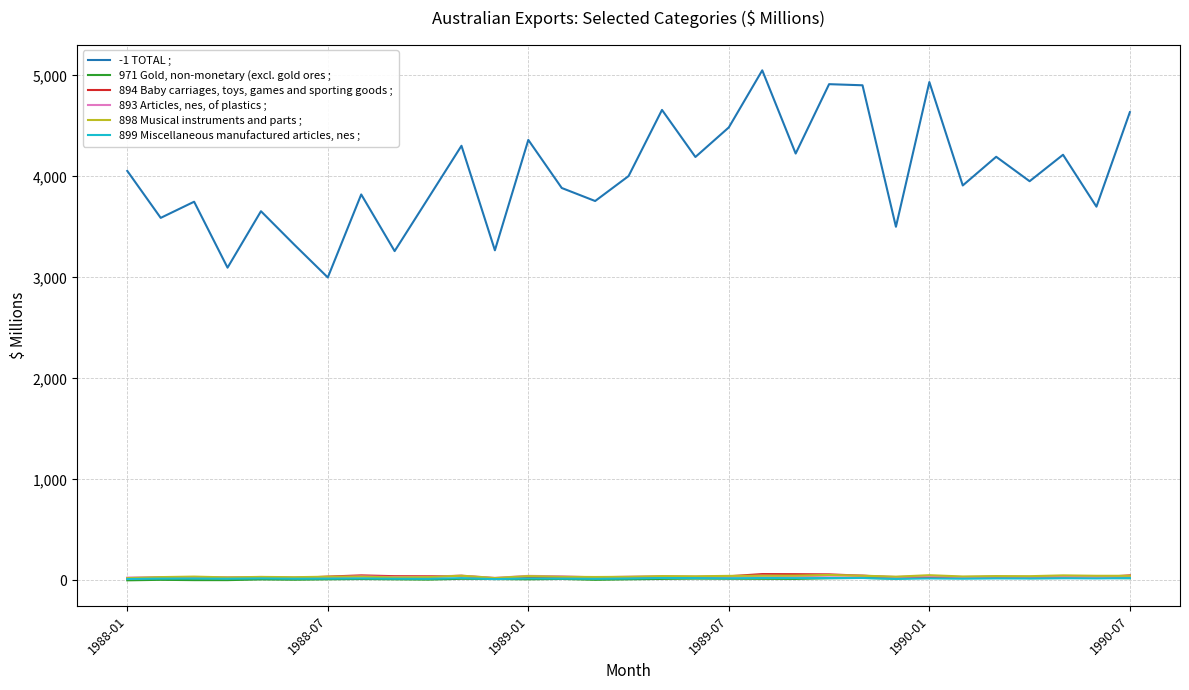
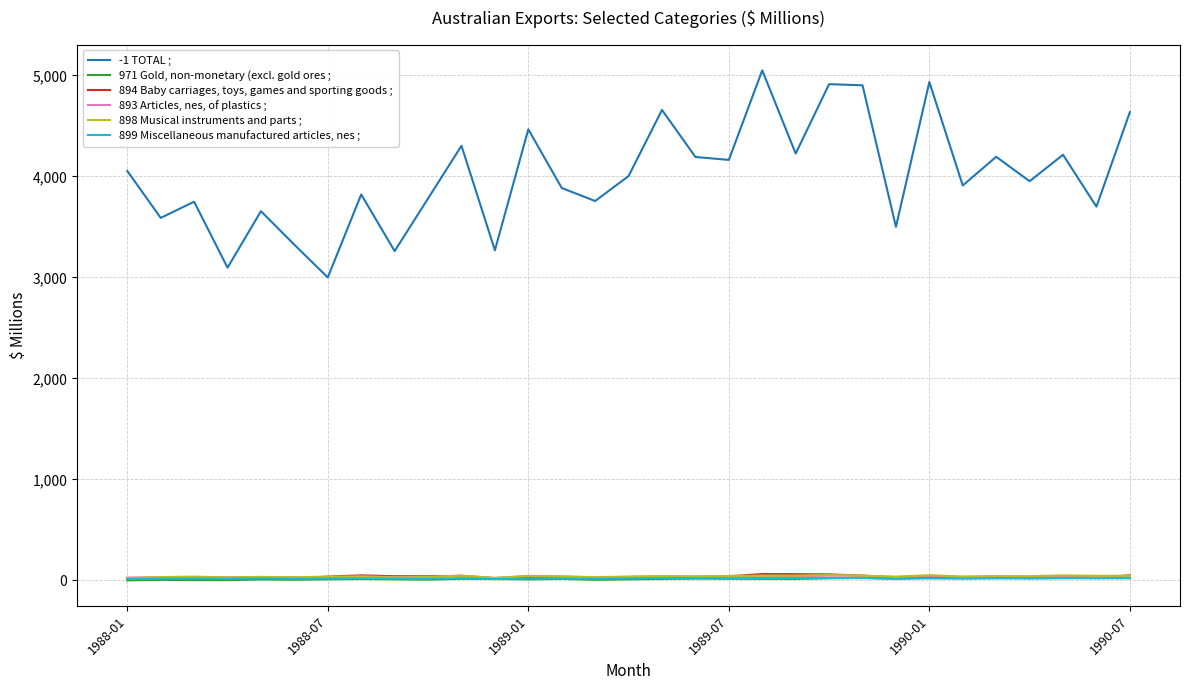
-1 TOTAL ;, 1989-01: 4,360 -> 4,470
-1 TOTAL ;, 1989-07: 4,490 -> 4,160
